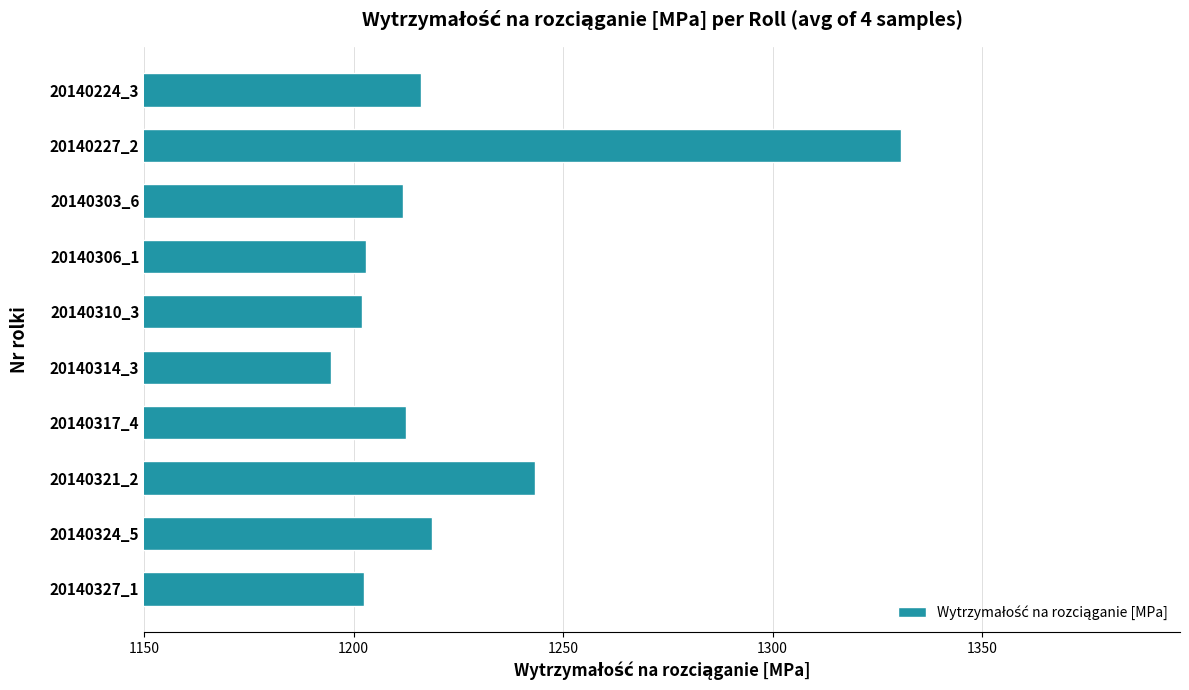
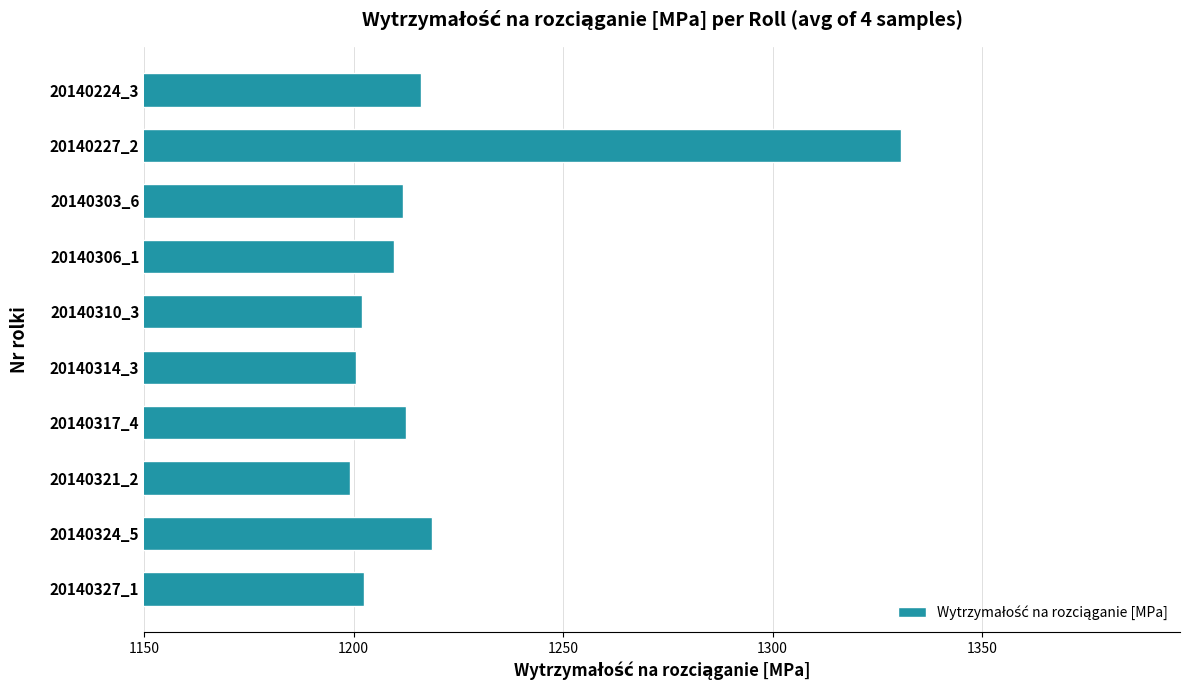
20140306_1: 1203 -> 1210
20140314_3: 1195 -> 1201
20140321_2: 1243 -> 1199
